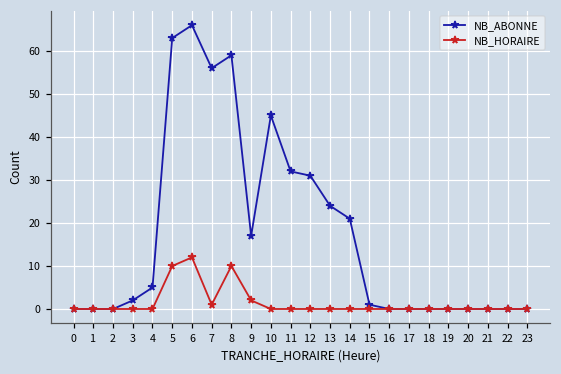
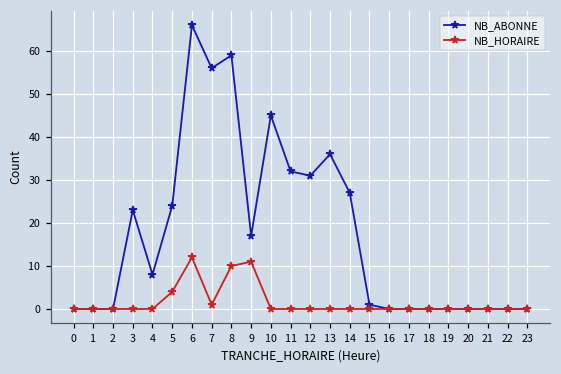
NB_ABONNE, 3: 2 -> 23
NB_ABONNE, 4: 5 -> 8
NB_ABONNE, 5: 63 -> 24
NB_HORAIRE, 5: 10 -> 4
NB_HORAIRE, 9: 2 -> 11
NB_ABONNE, 13: 24 -> 36
NB_ABONNE, 14: 21 -> 27
